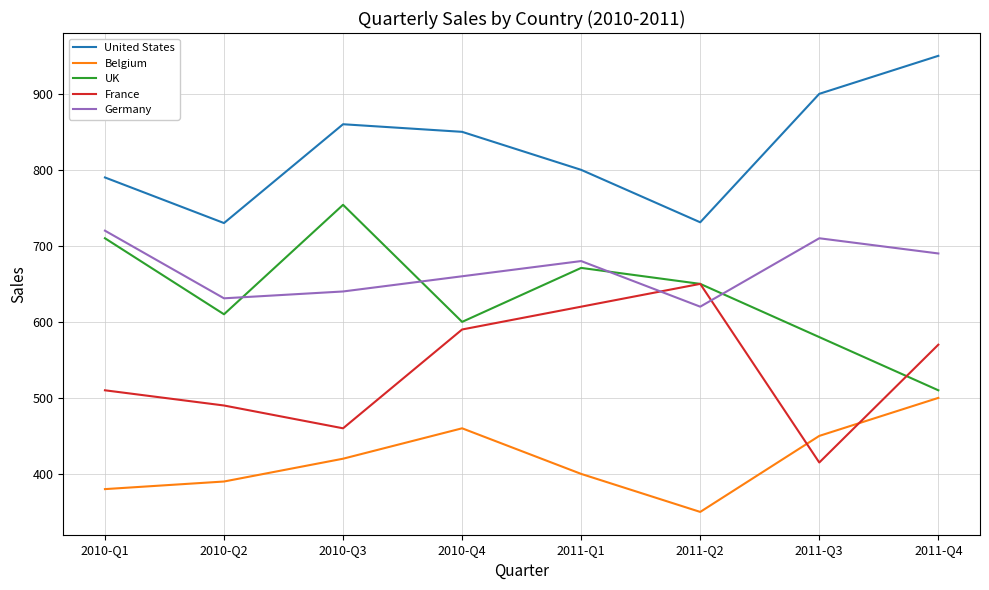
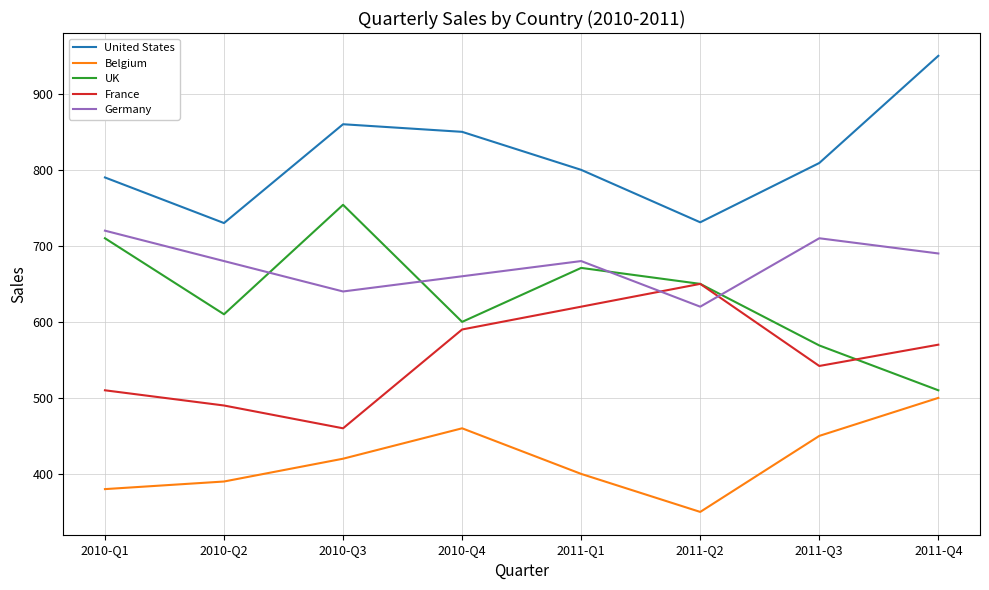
Germany, 2010-Q2: 630 -> 680
United States, 2011-Q3: 900 -> 810
UK, 2011-Q3: 580 -> 570
France, 2011-Q3: 420 -> 540
